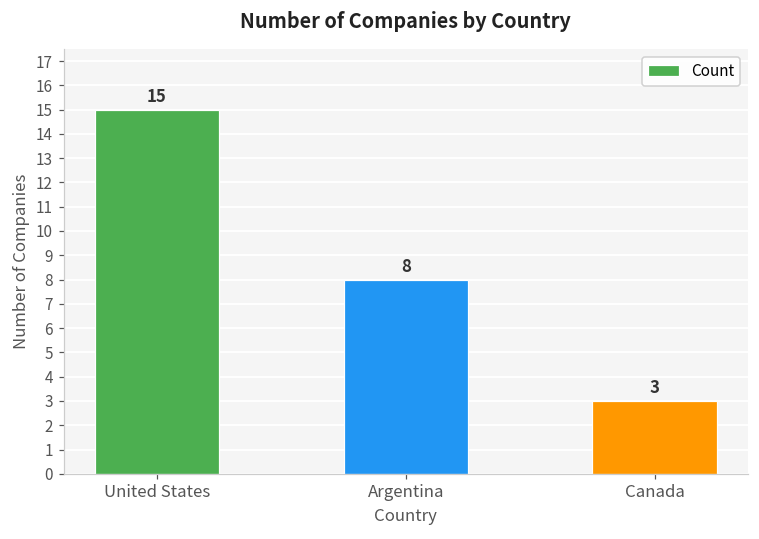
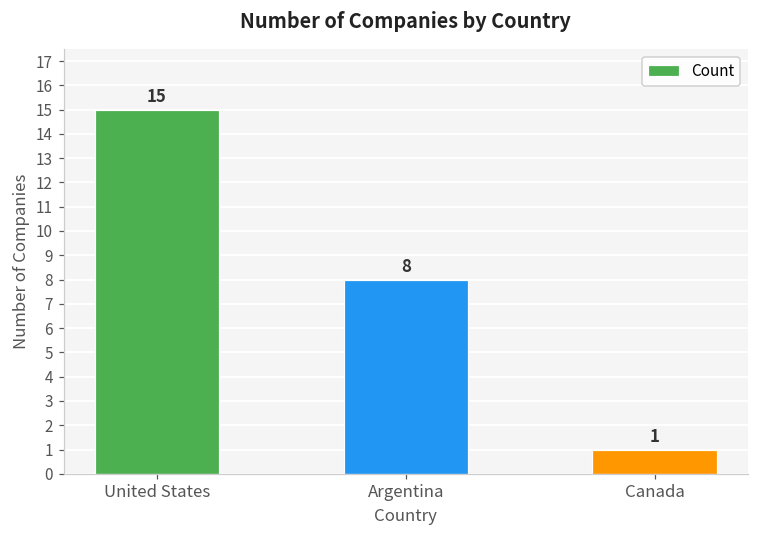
Canada: 3 -> 1
